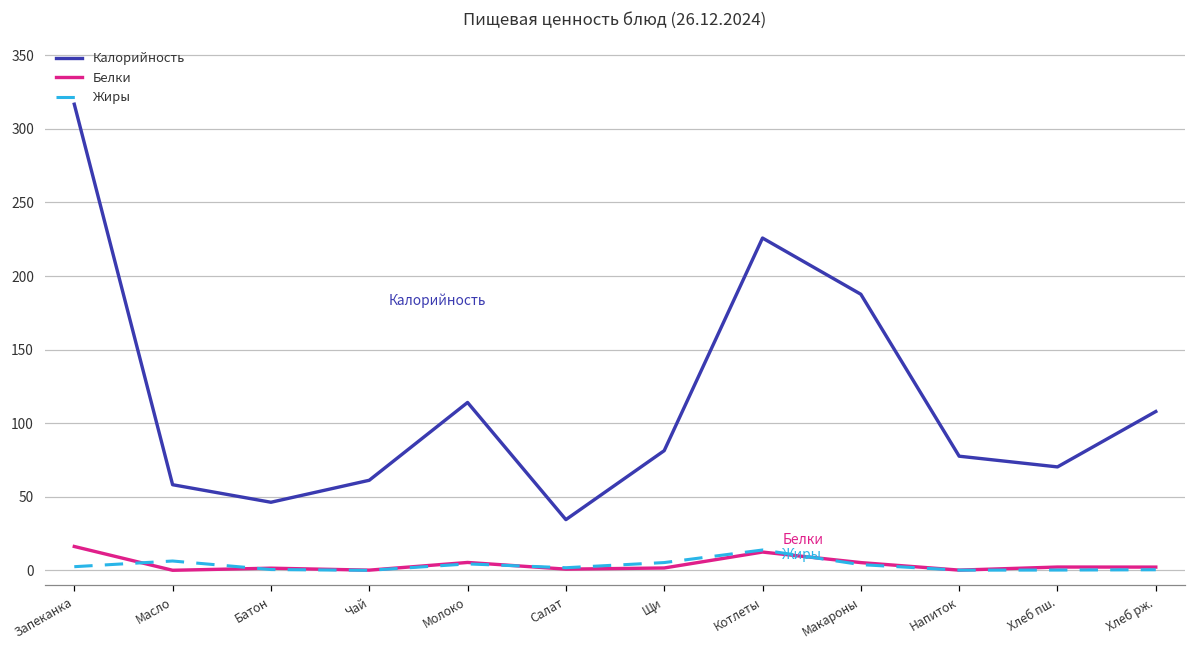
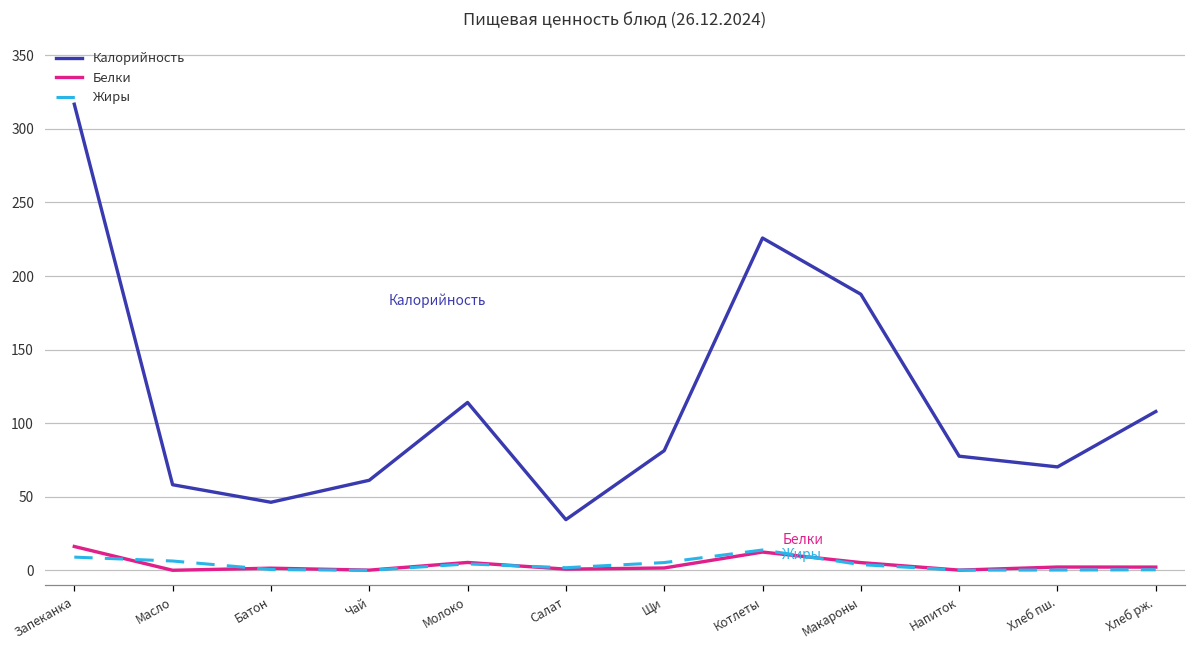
Жиры, Запеканка: 3 -> 9
